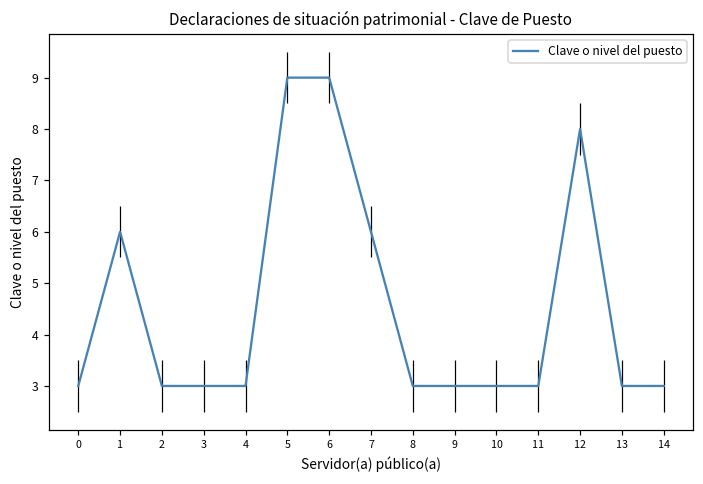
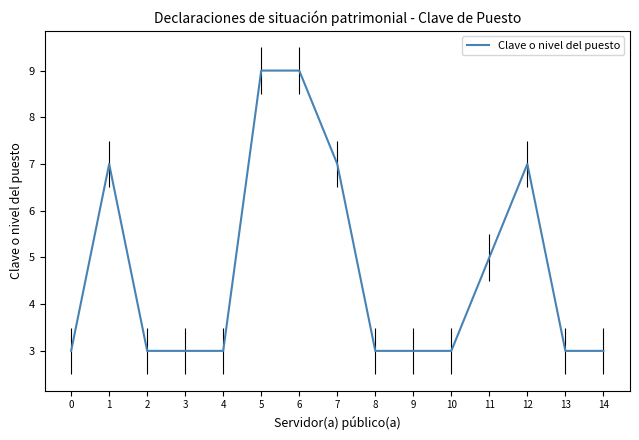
1: 6 -> 7
7: 6 -> 7
11: 3 -> 5
12: 8 -> 7
